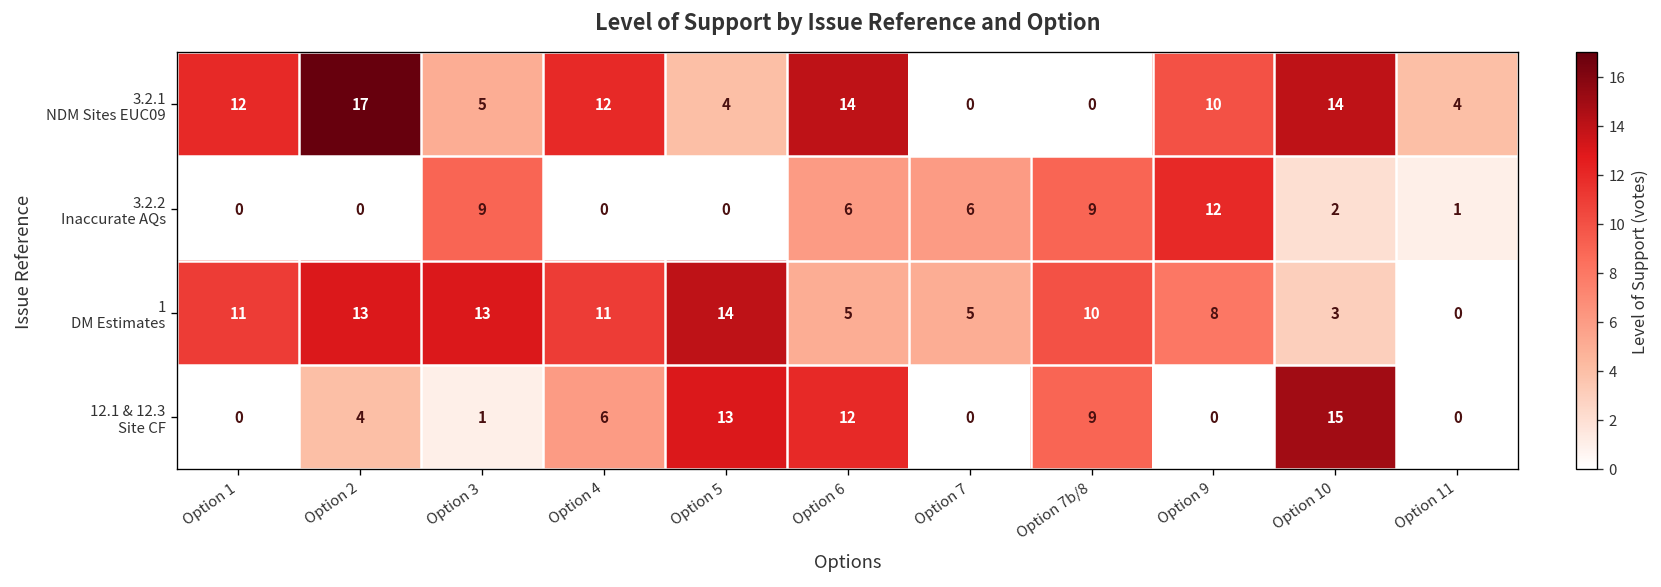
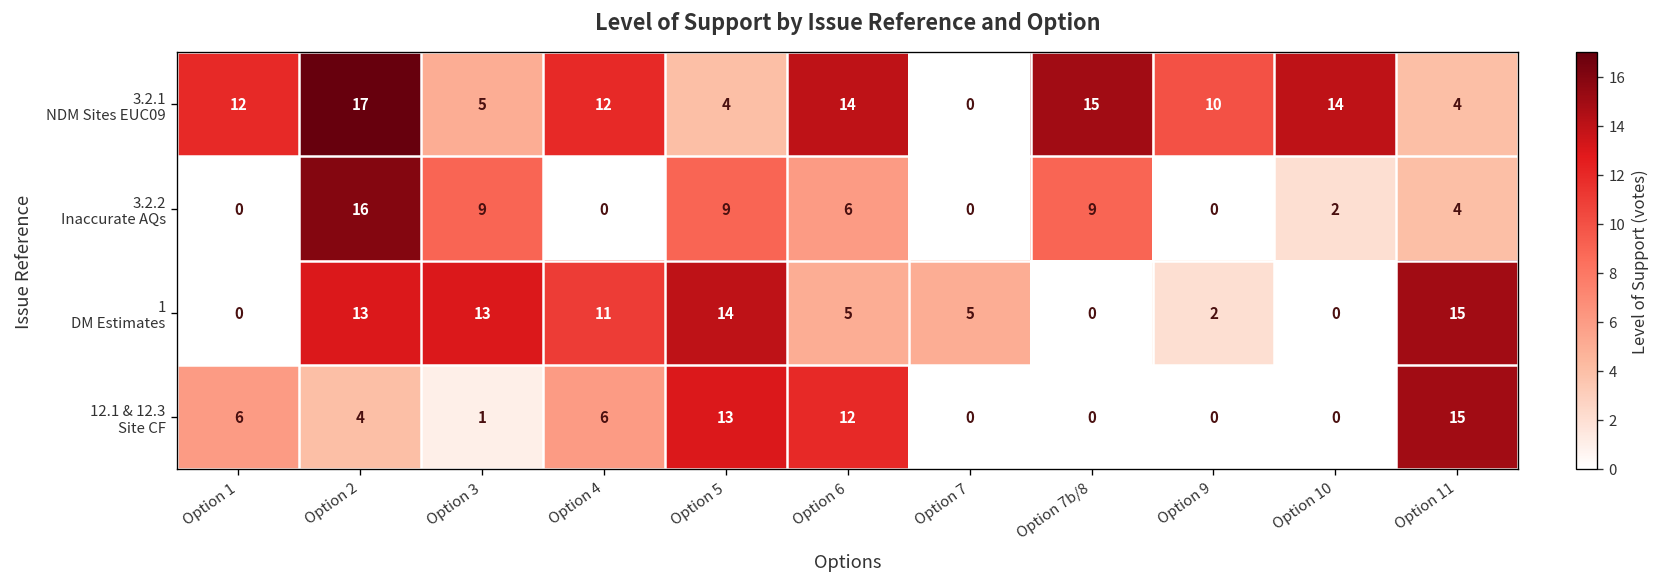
3.2.1 NDM Sites EUC09, Option 7b/8: 0 -> 15
3.2.2 Inaccurate AQs, Option 2: 0 -> 16
3.2.2 Inaccurate AQs, Option 5: 0 -> 9
3.2.2 Inaccurate AQs, Option 7: 6 -> 0
3.2.2 Inaccurate AQs, Option 9: 12 -> 0
3.2.2 Inaccurate AQs, Option 11: 1 -> 4
1 DM Estimates, Option 1: 11 -> 0
1 DM Estimates, Option 7b/8: 10 -> 0
1 DM Estimates, Option 9: 8 -> 2
1 DM Estimates, Option 10: 3 -> 0
1 DM Estimates, Option 11: 0 -> 15
12.1 & 12.3 Site CF, Option 1: 0 -> 6
12.1 & 12.3 Site CF, Option 7b/8: 9 -> 0
12.1 & 12.3 Site CF, Option 10: 15 -> 0
12.1 & 12.3 Site CF, Option 11: 0 -> 15
